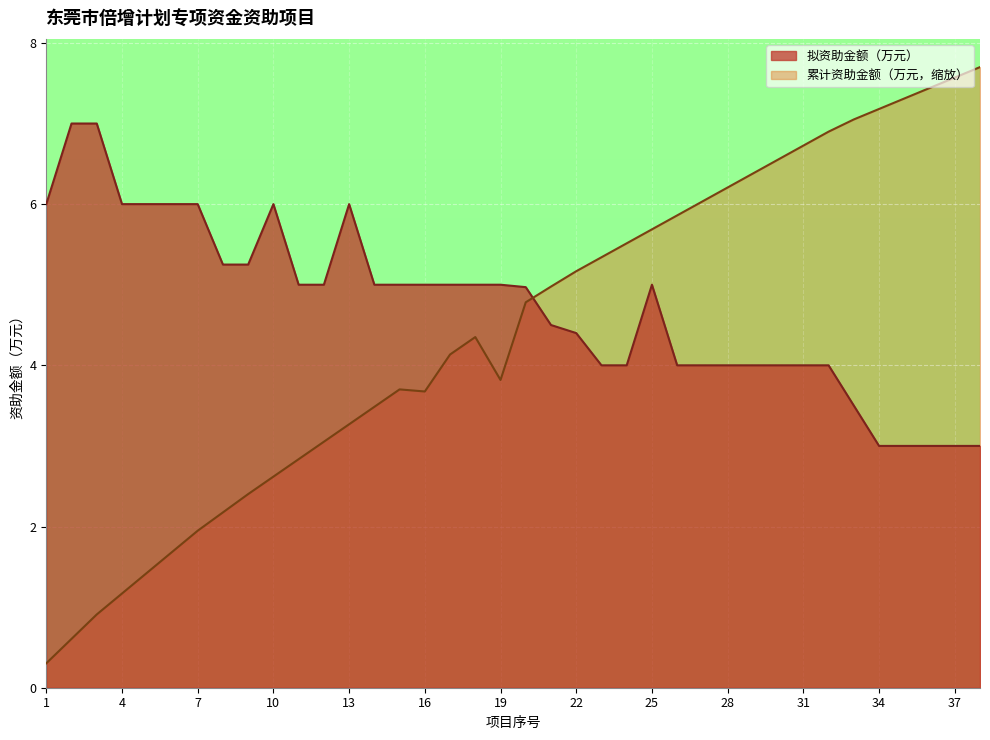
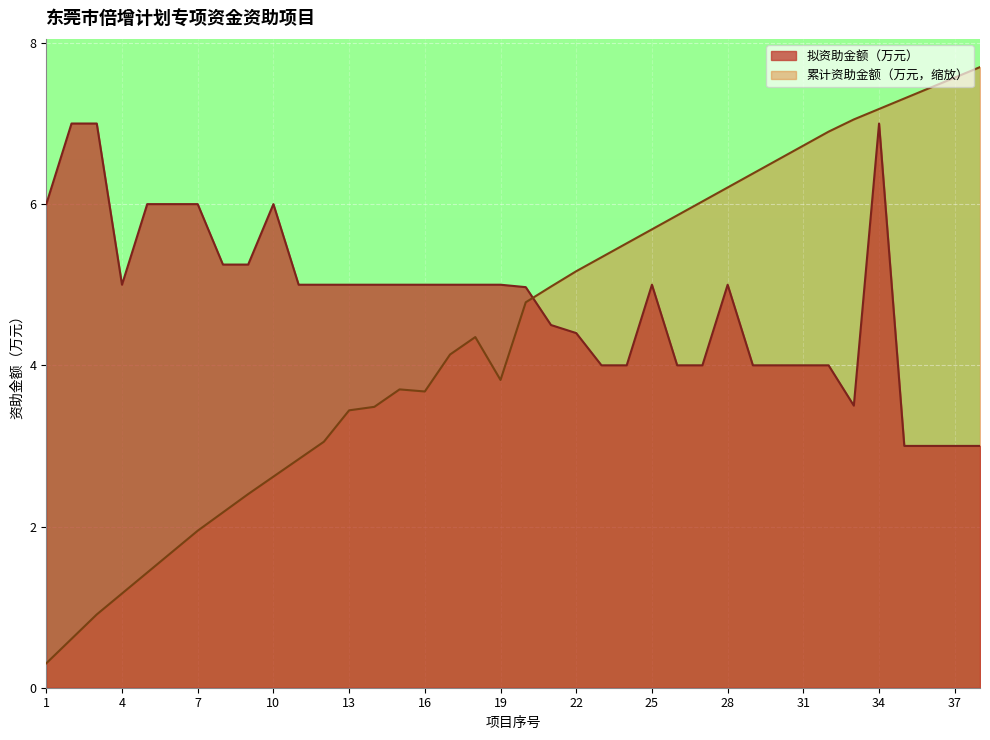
拟资助金额（万元）, 4: 6 -> 5
拟资助金额（万元）, 13: 6 -> 5
累计资助金额（万元，缩放）, 13: 3.3 -> 3.4
拟资助金额（万元）, 28: 4 -> 5
拟资助金额（万元）, 34: 3 -> 7
